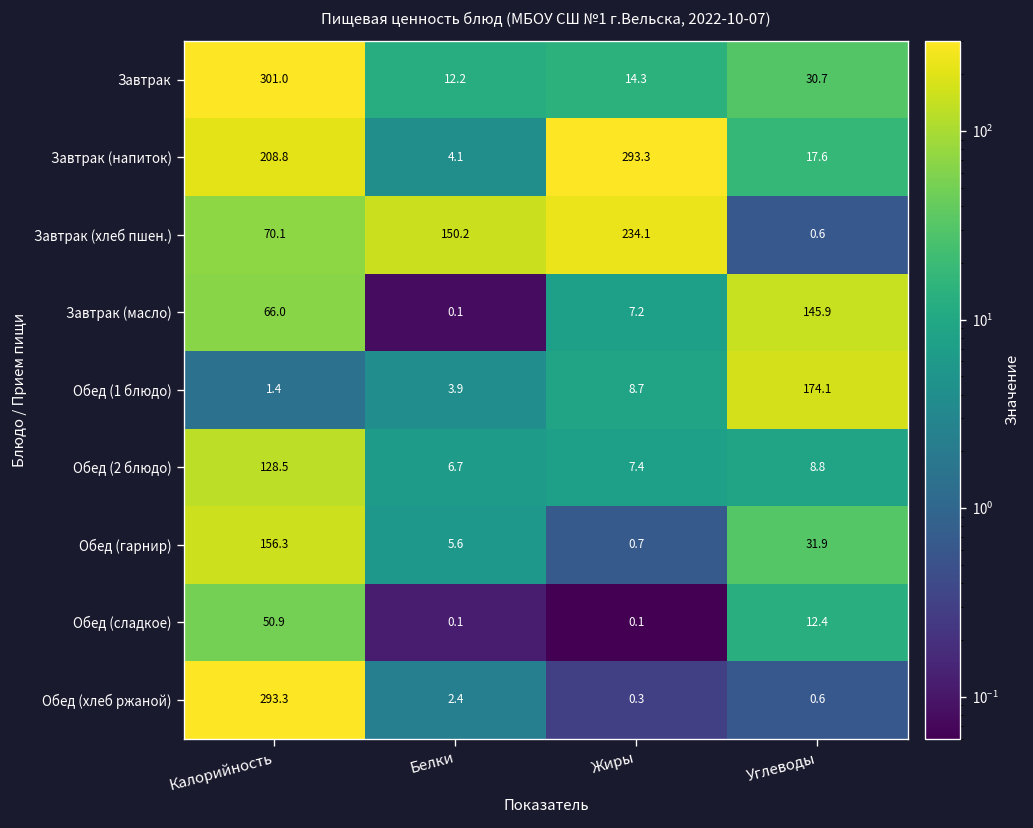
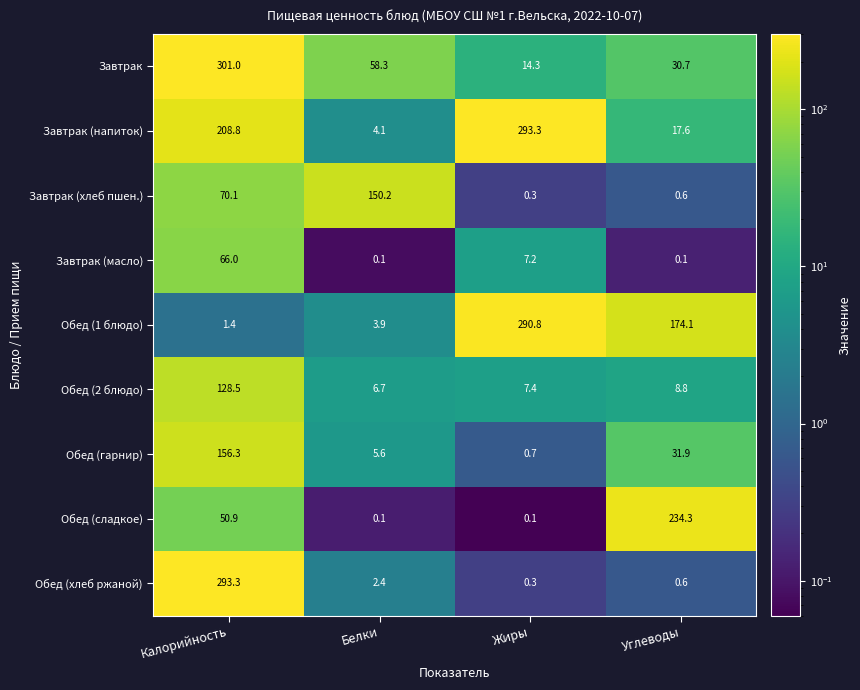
Завтрак, Белки: 12.2 -> 58.3
Завтрак (хлеб пшен.), Жиры: 234.1 -> 0.3
Завтрак (масло), Углеводы: 145.9 -> 0.1
Обед (1 блюдо), Жиры: 8.7 -> 290.8
Обед (сладкое), Углеводы: 12.4 -> 234.3
